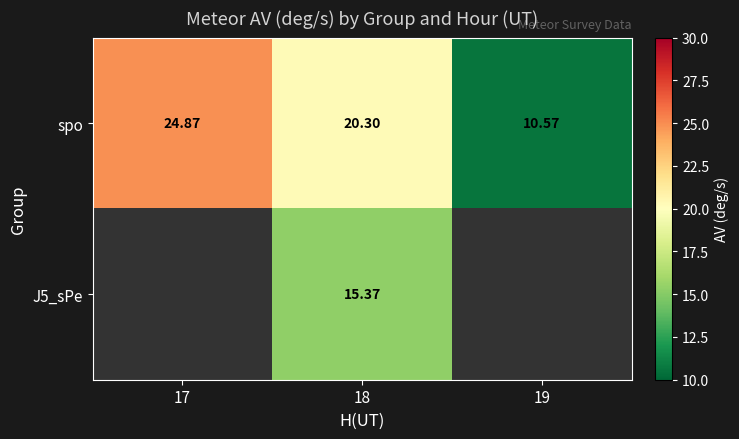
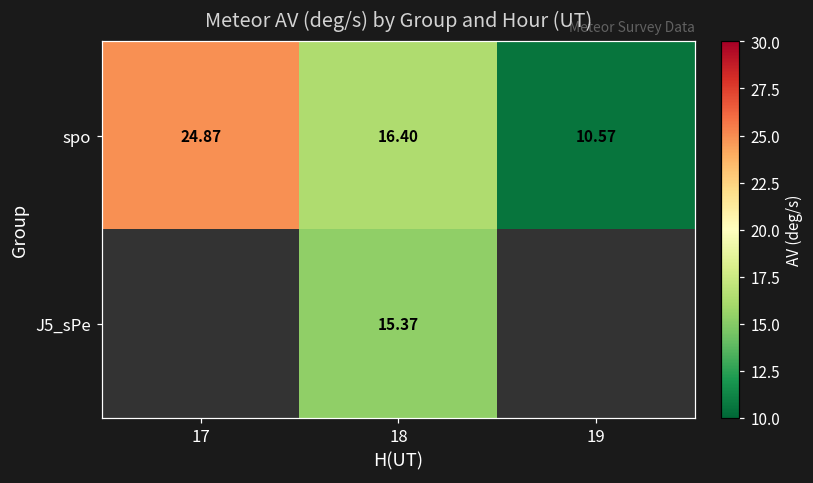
spo, 18: 20.30 -> 16.40
